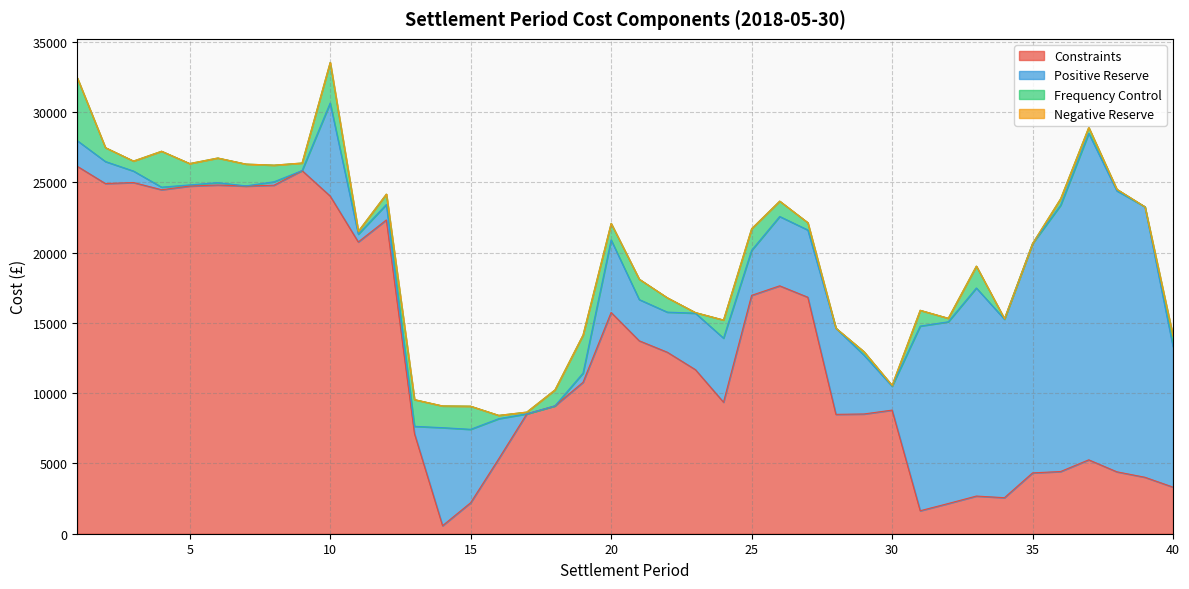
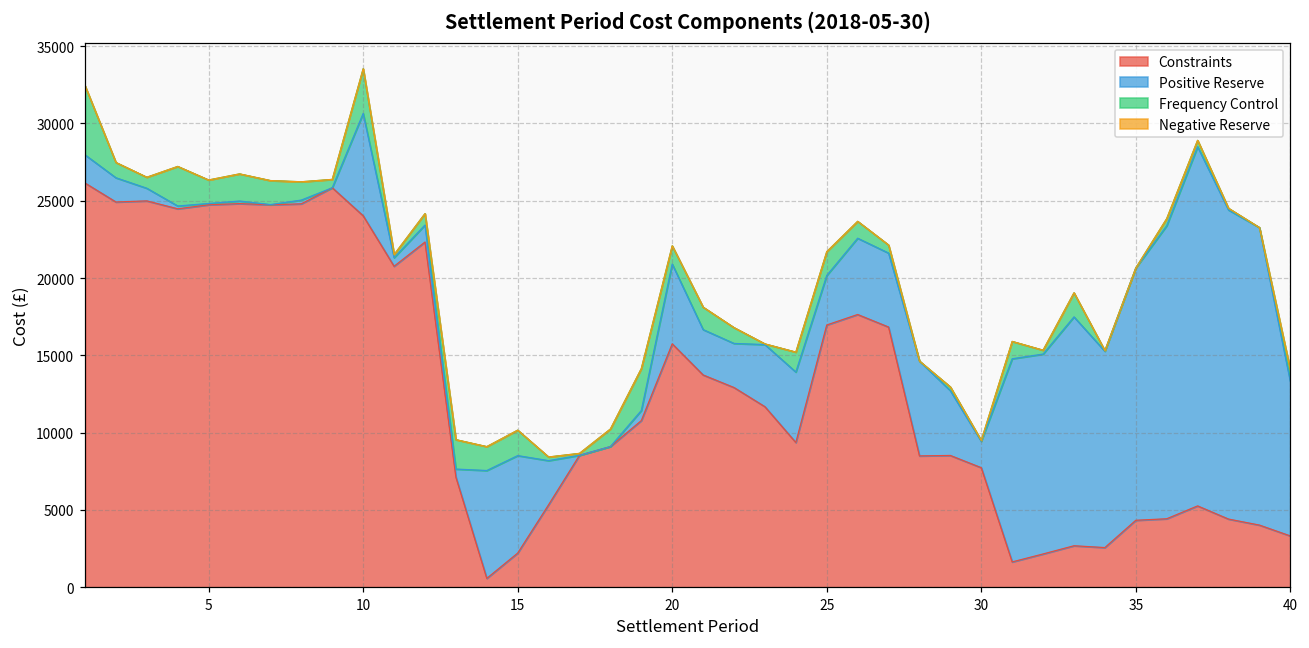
Positive Reserve, 15: 5200 -> 6300
Constraints, 30: 8800 -> 7700
